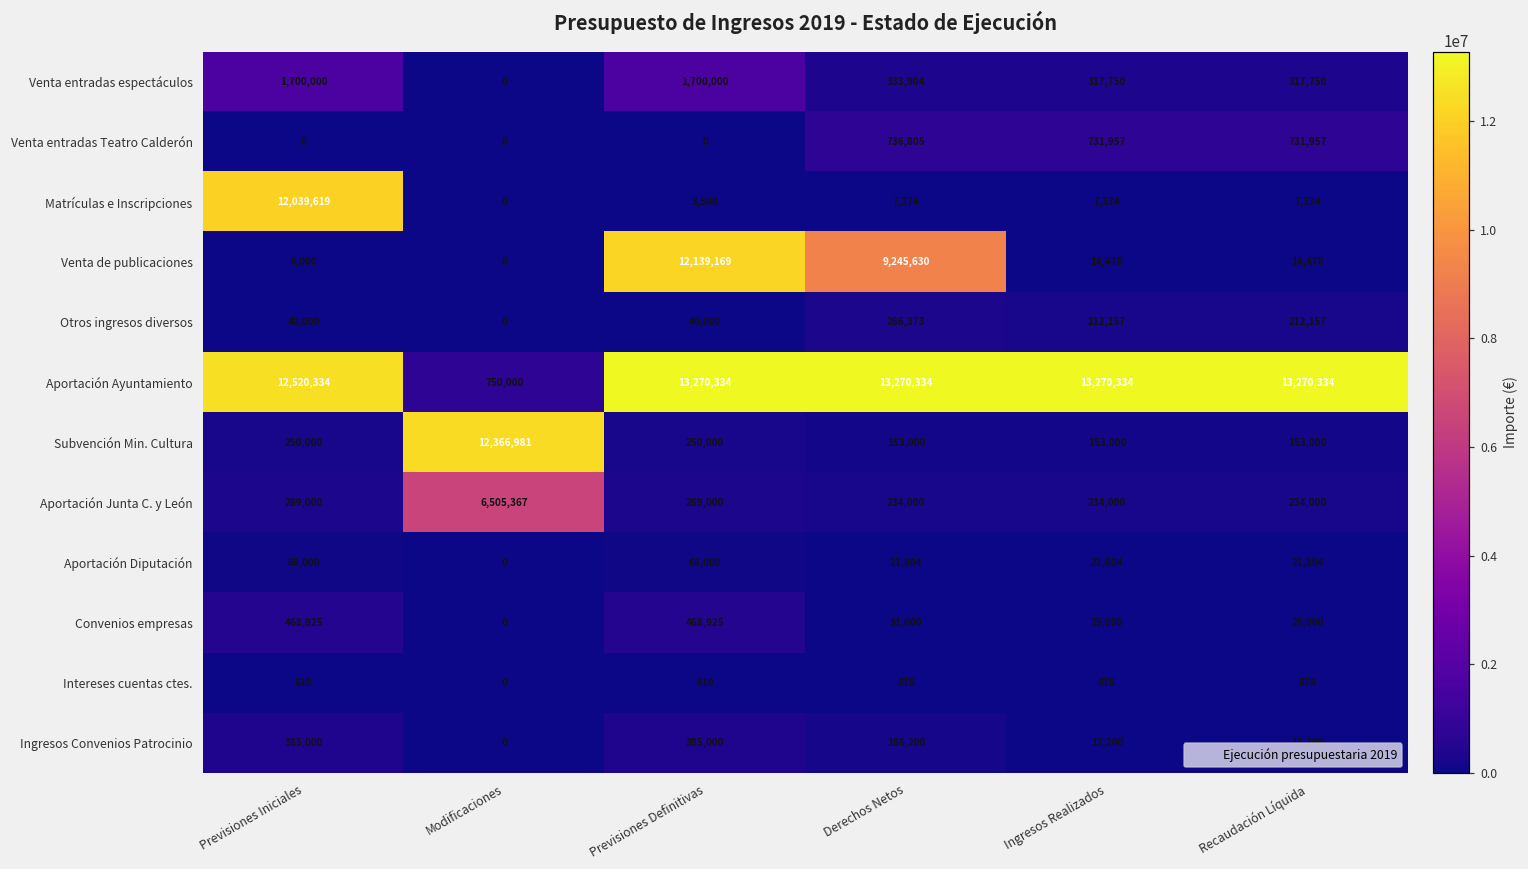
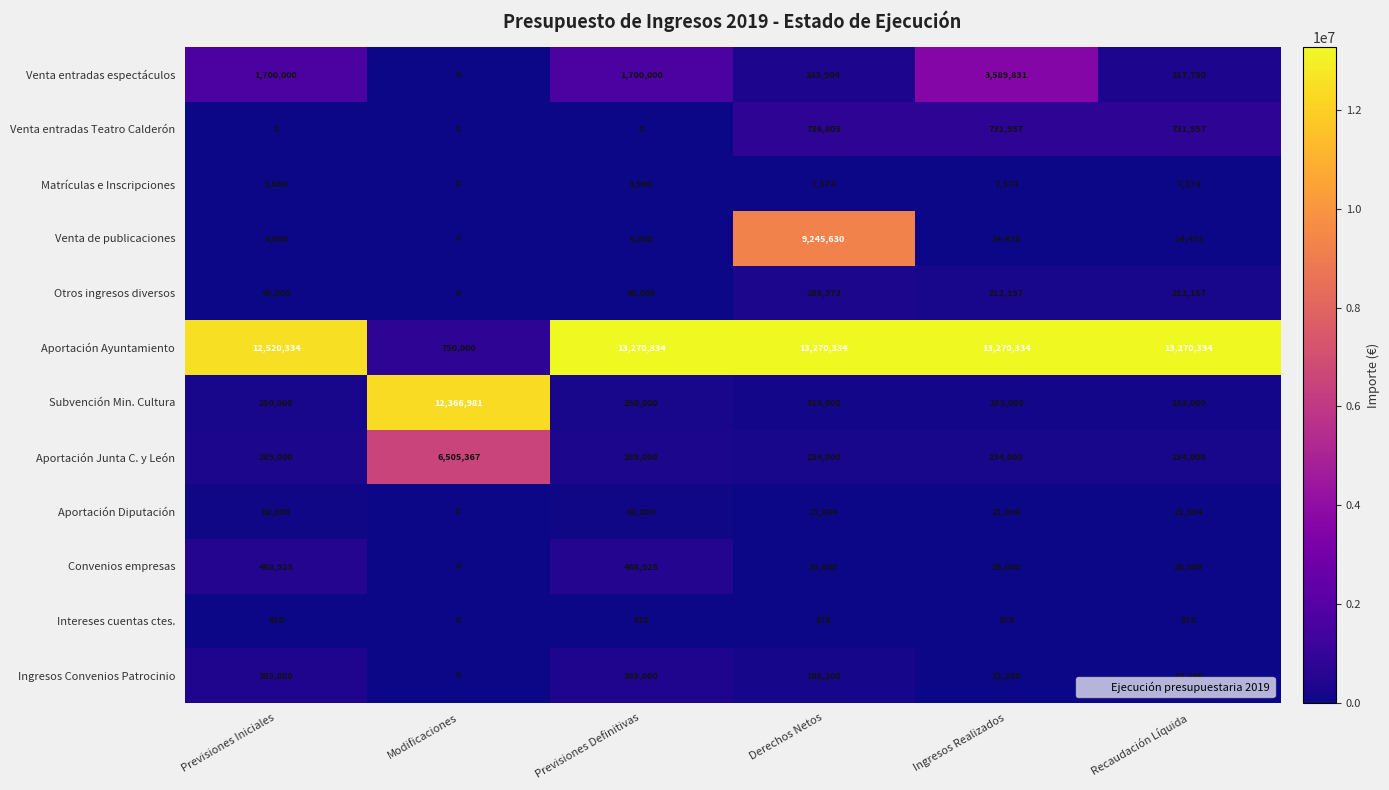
Venta entradas espectáculos, Ingresos Realizados: 317,750 -> 3,589,831
Matrículas e Inscripciones, Previsiones Iniciales: 12,039,619 -> 3,500
Venta de publicaciones, Previsiones Definitivas: 12,139,169 -> 6,000
